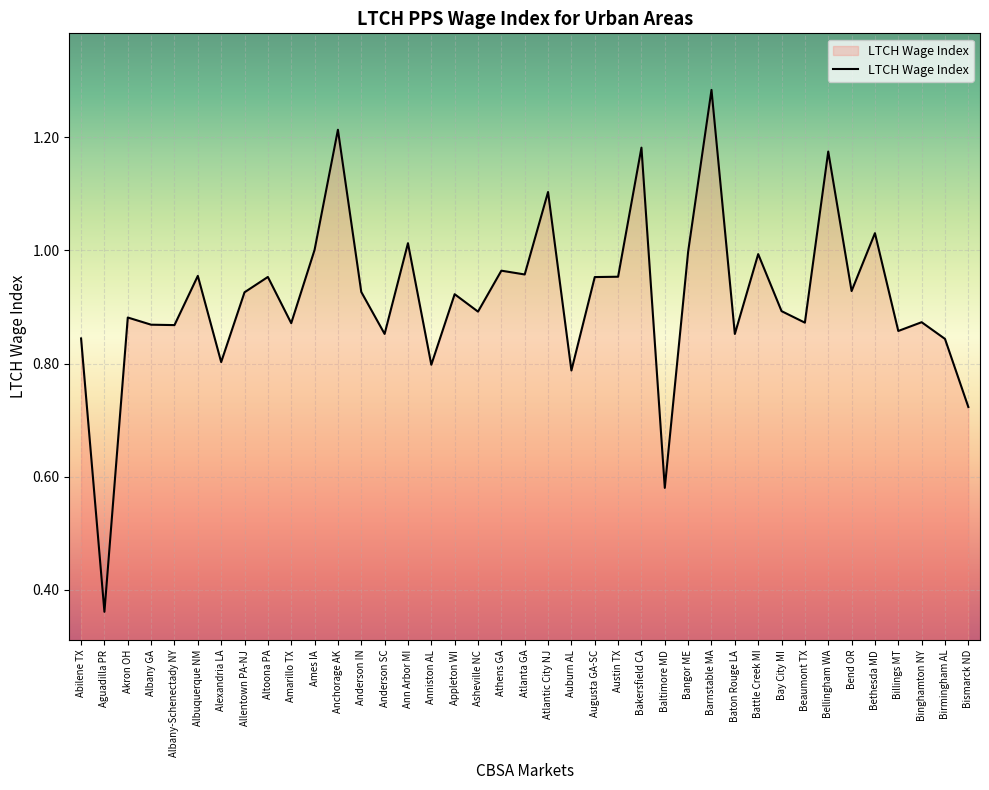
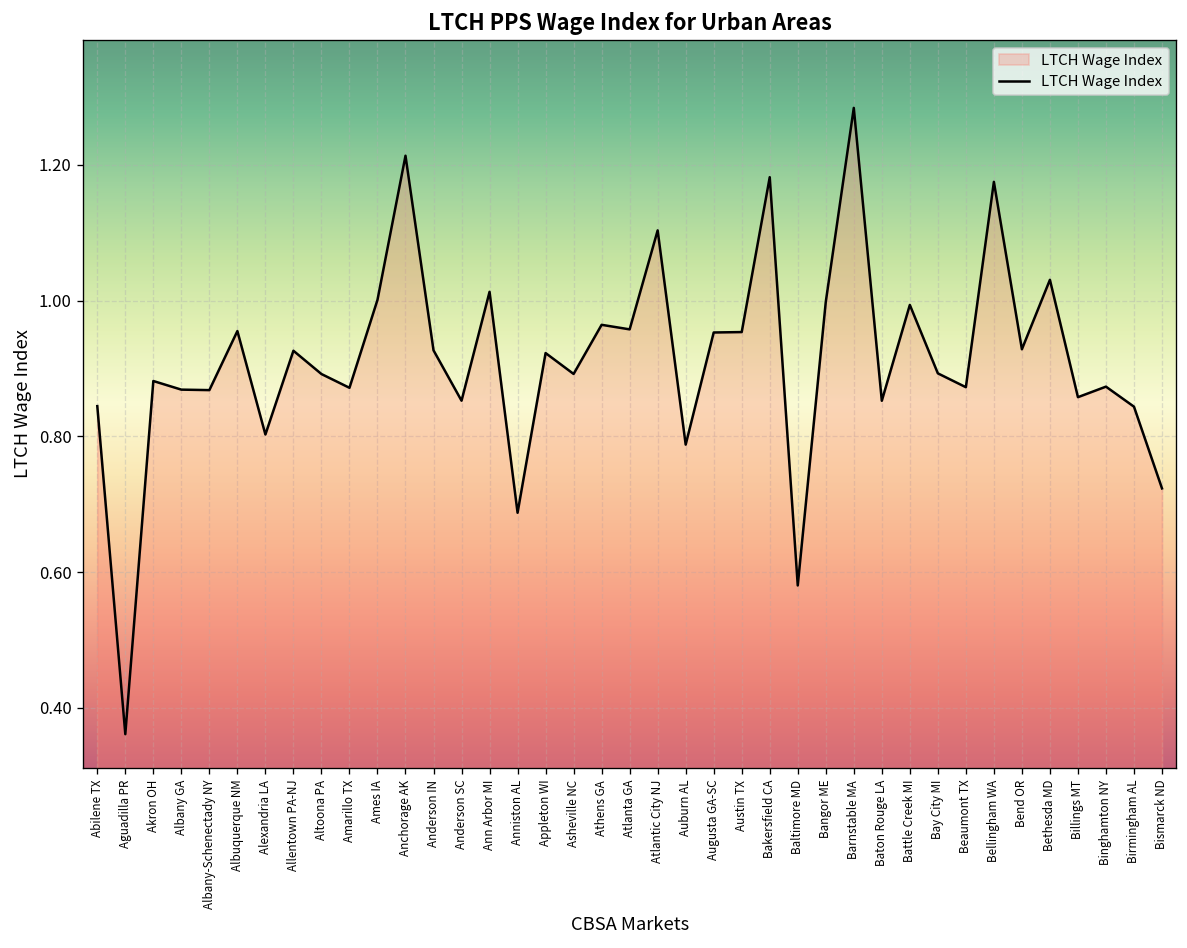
Altoona PA: 0.95 -> 0.89
Anniston AL: 0.80 -> 0.69
